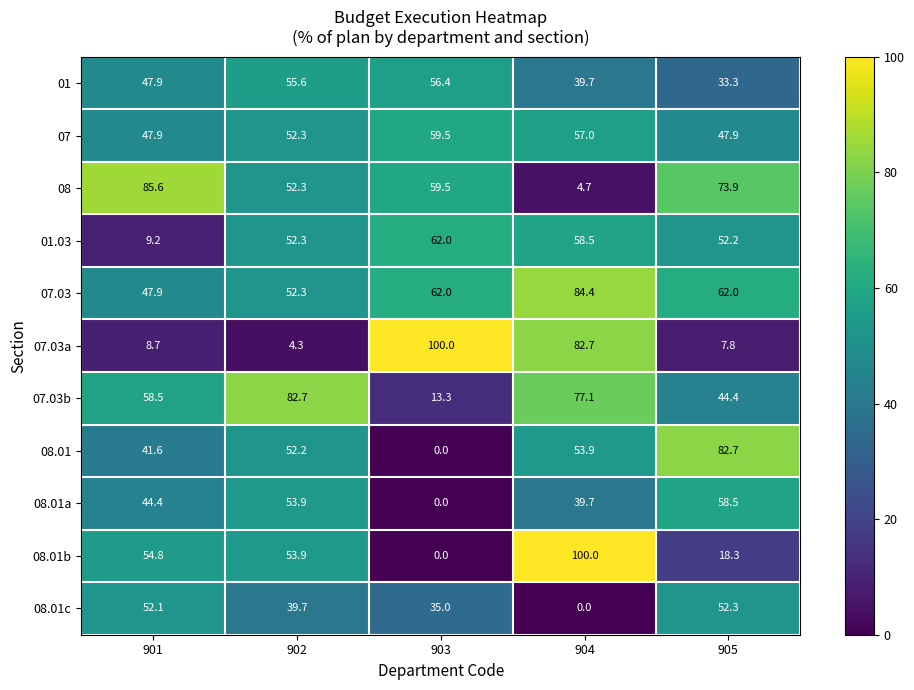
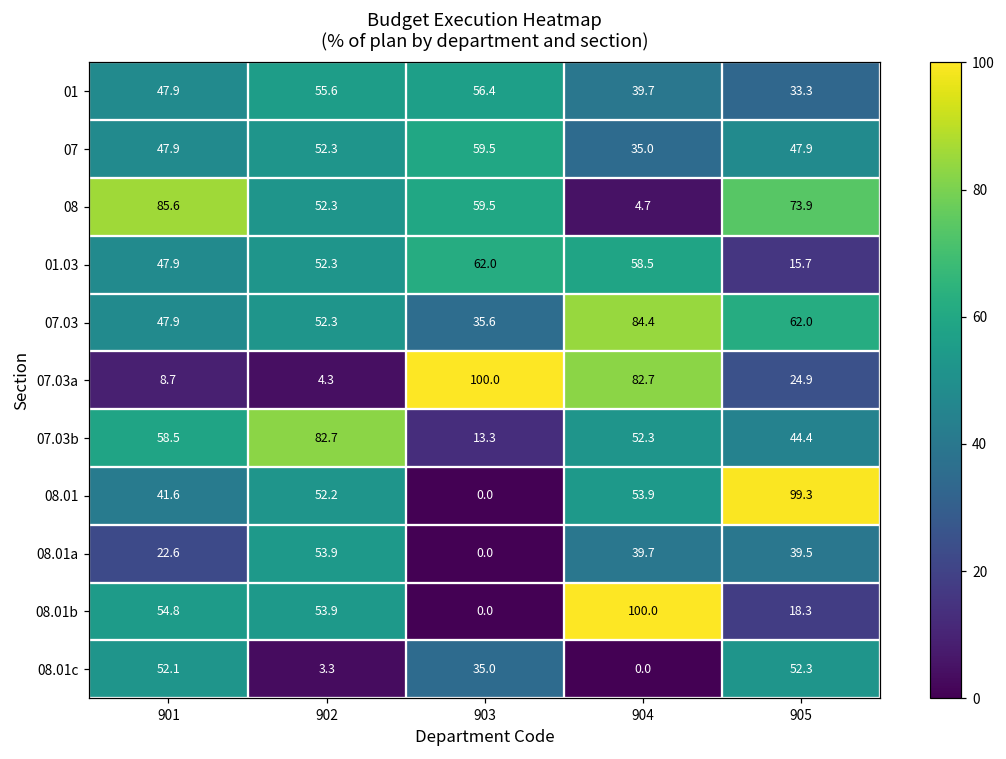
07, 904: 57.0 -> 35.0
01.03, 901: 9.2 -> 47.9
01.03, 905: 52.2 -> 15.7
07.03, 903: 62.0 -> 35.6
07.03a, 905: 7.8 -> 24.9
07.03b, 904: 77.1 -> 52.3
08.01, 905: 82.7 -> 99.3
08.01a, 901: 44.4 -> 22.6
08.01a, 905: 58.5 -> 39.5
08.01c, 902: 39.7 -> 3.3
